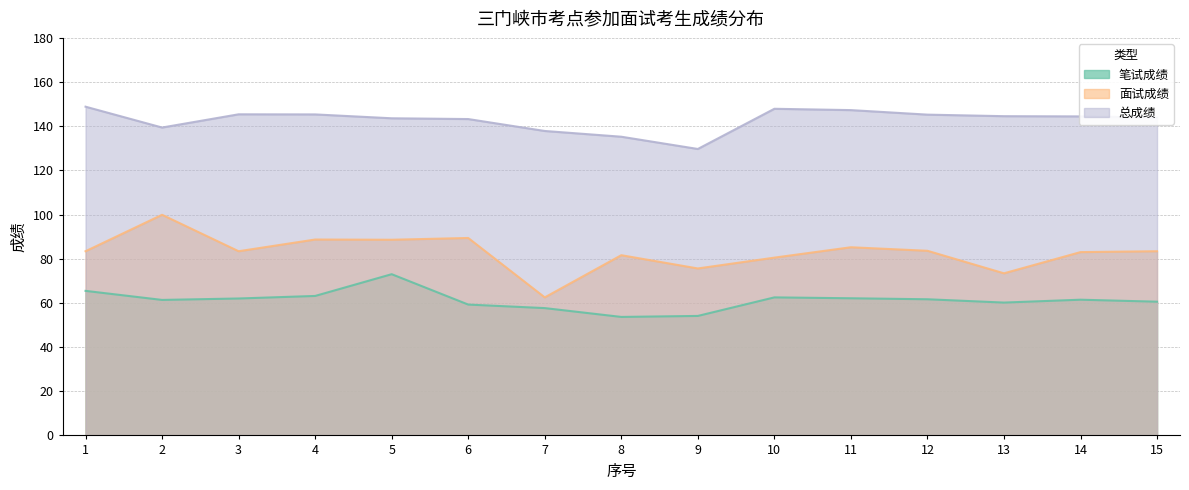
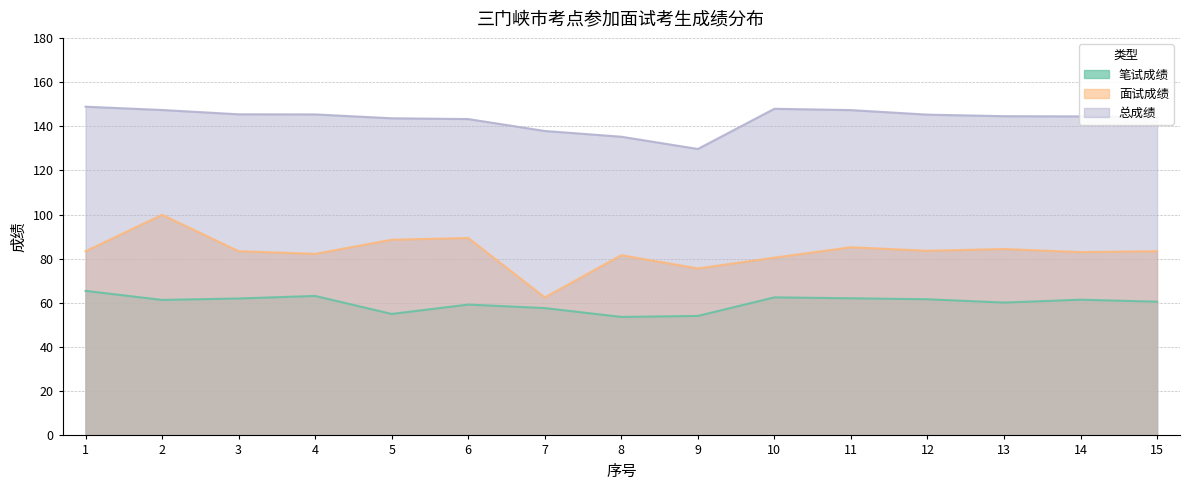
总成绩, 2: 139 -> 147
面试成绩, 4: 89 -> 82
笔试成绩, 5: 73 -> 55
面试成绩, 13: 73 -> 84
